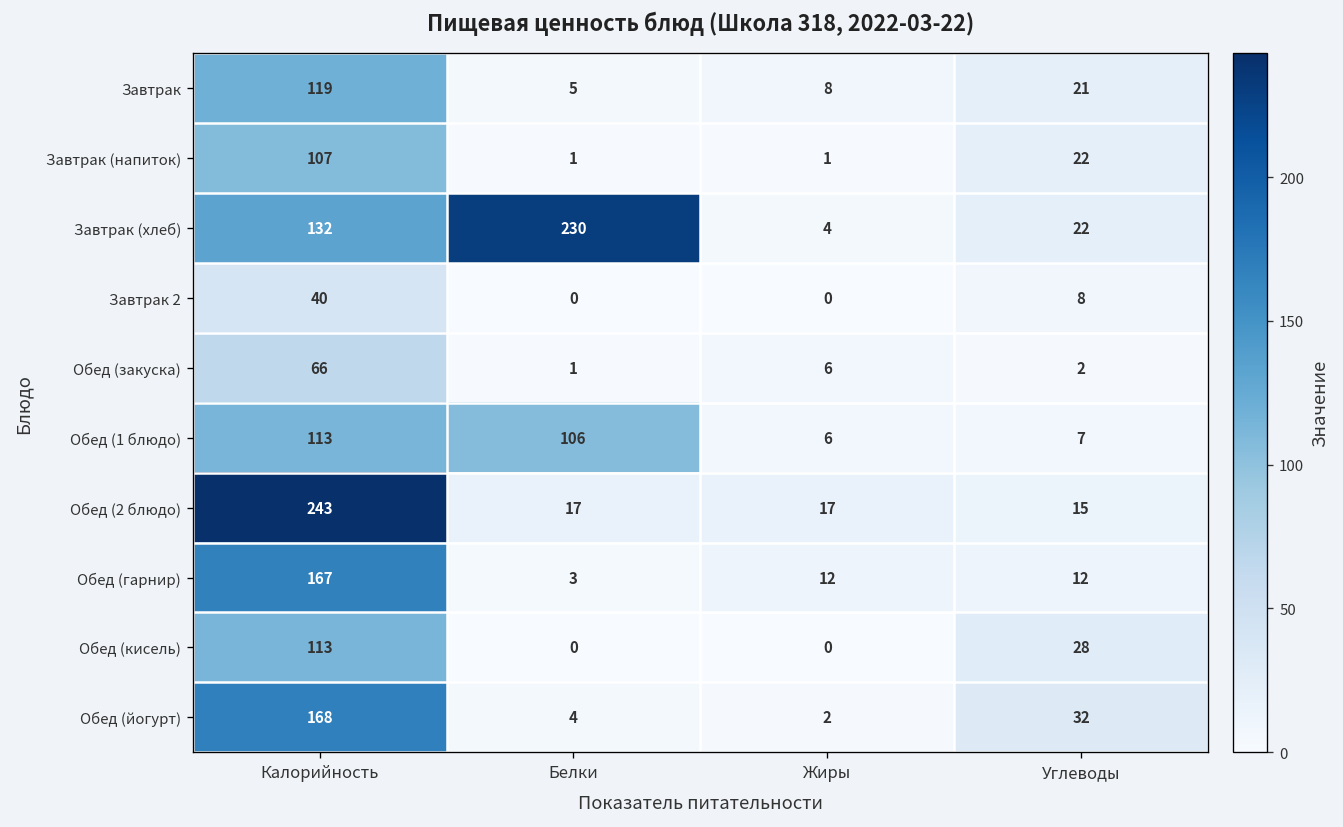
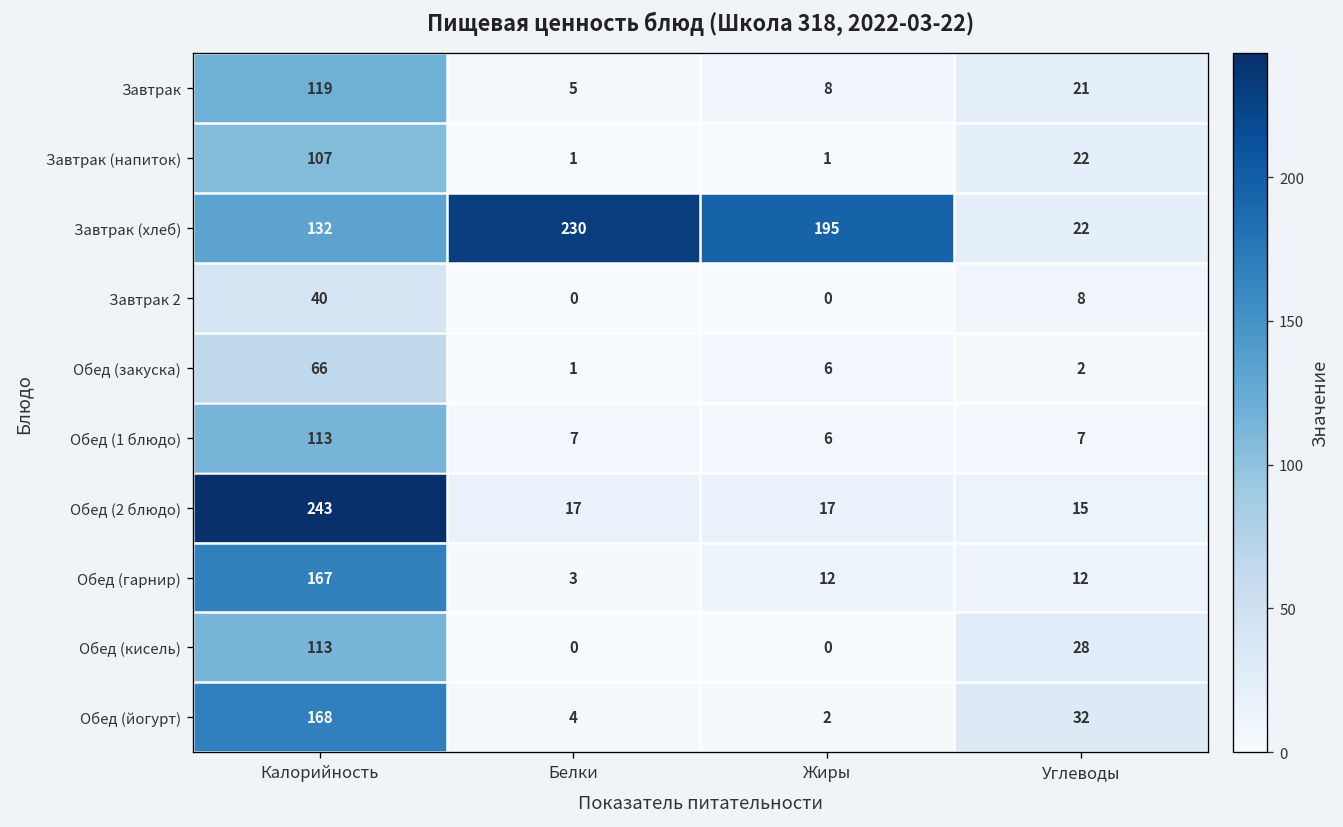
Завтрак (хлеб), Жиры: 4 -> 195
Обед (1 блюдо), Белки: 106 -> 7
